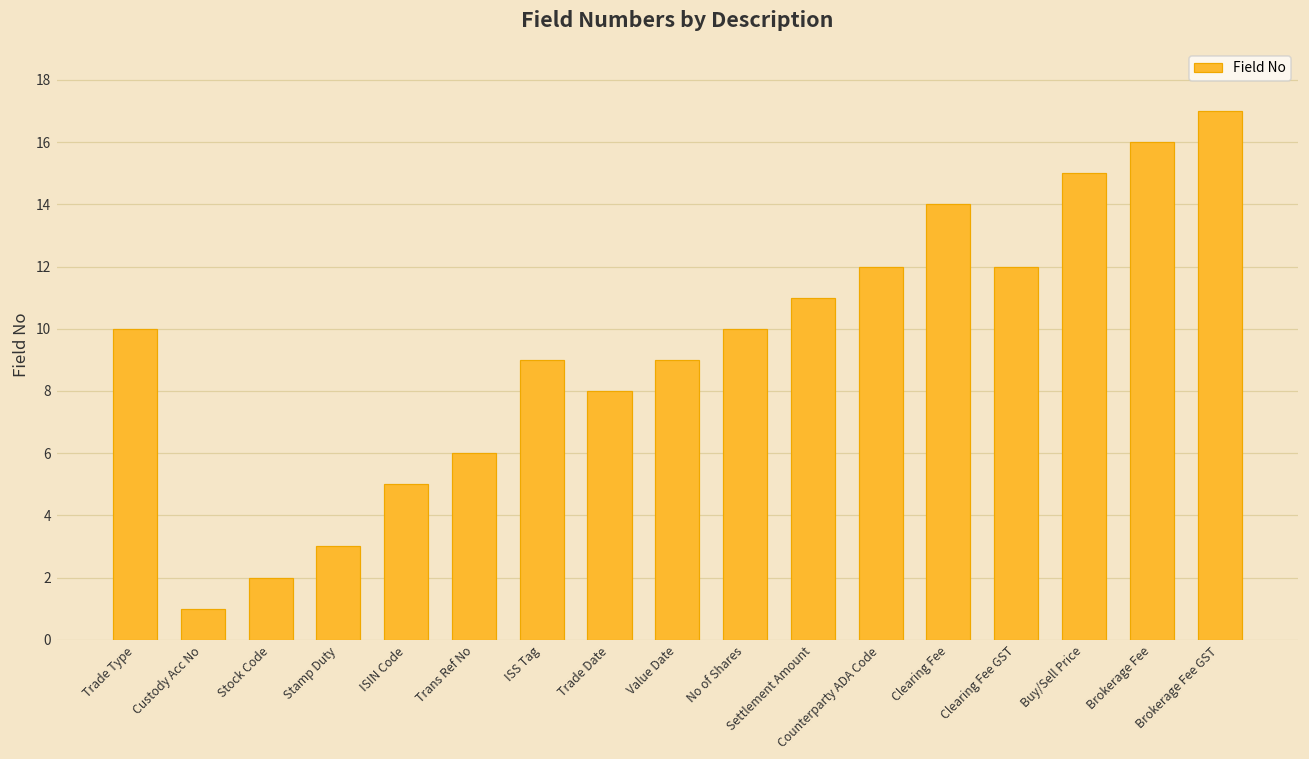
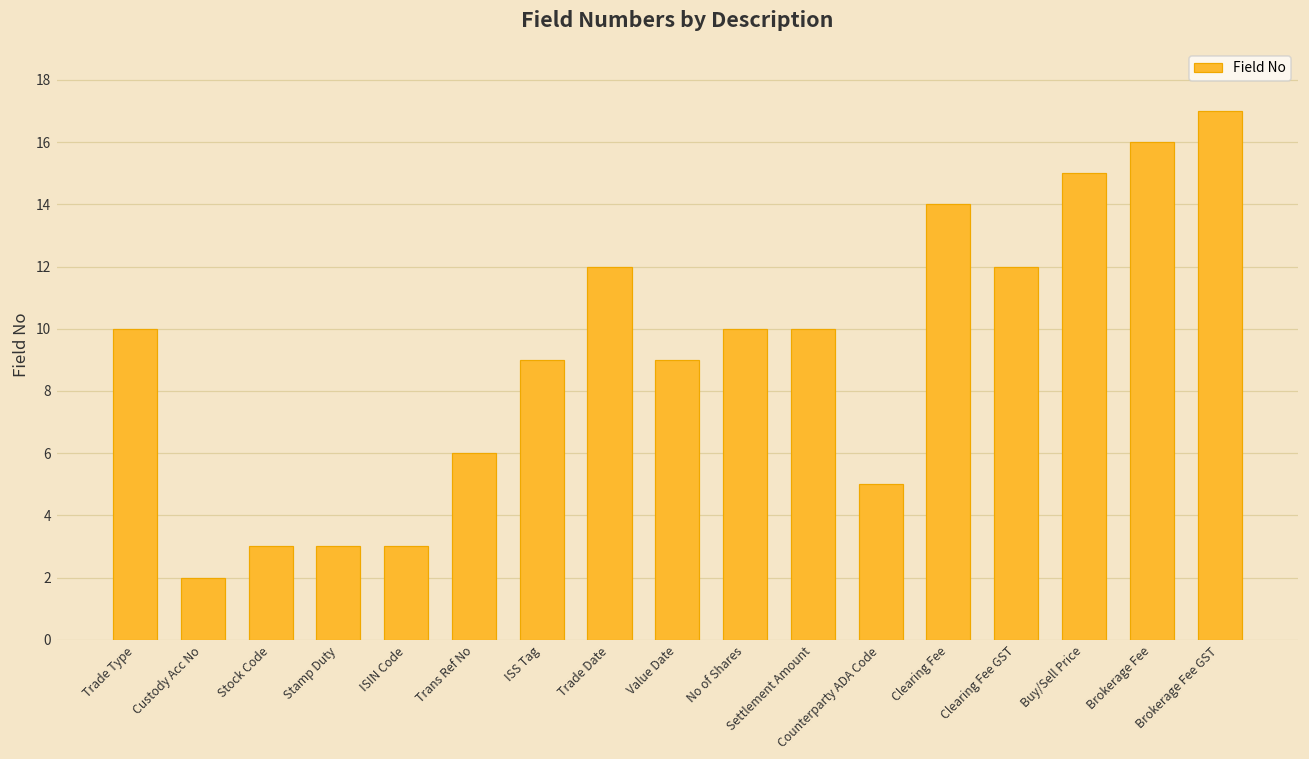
Custody Acc No: 1 -> 2
Stock Code: 2 -> 3
ISIN Code: 5 -> 3
Trade Date: 8 -> 12
Settlement Amount: 11 -> 10
Counterparty ADA Code: 12 -> 5
